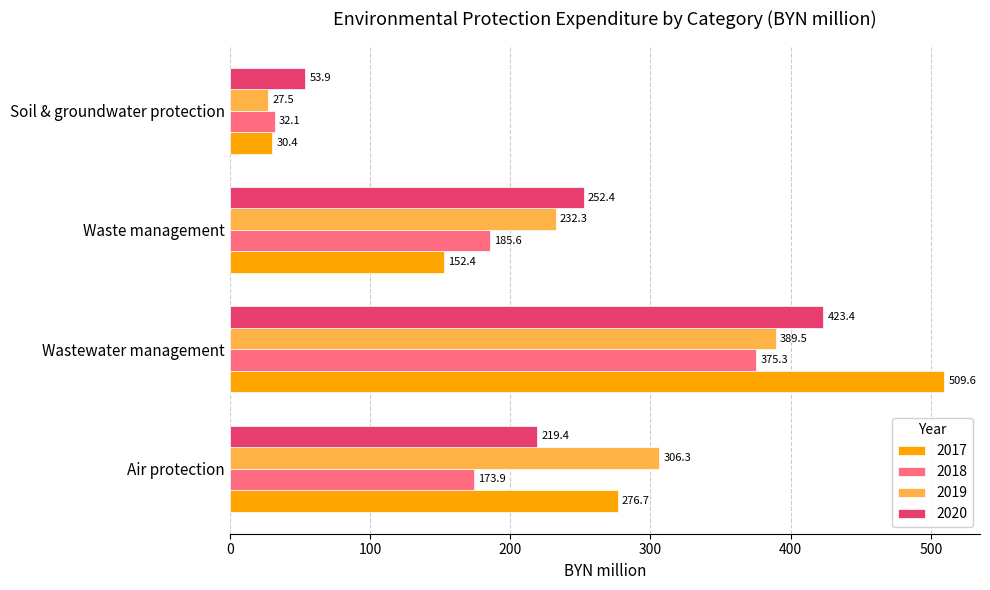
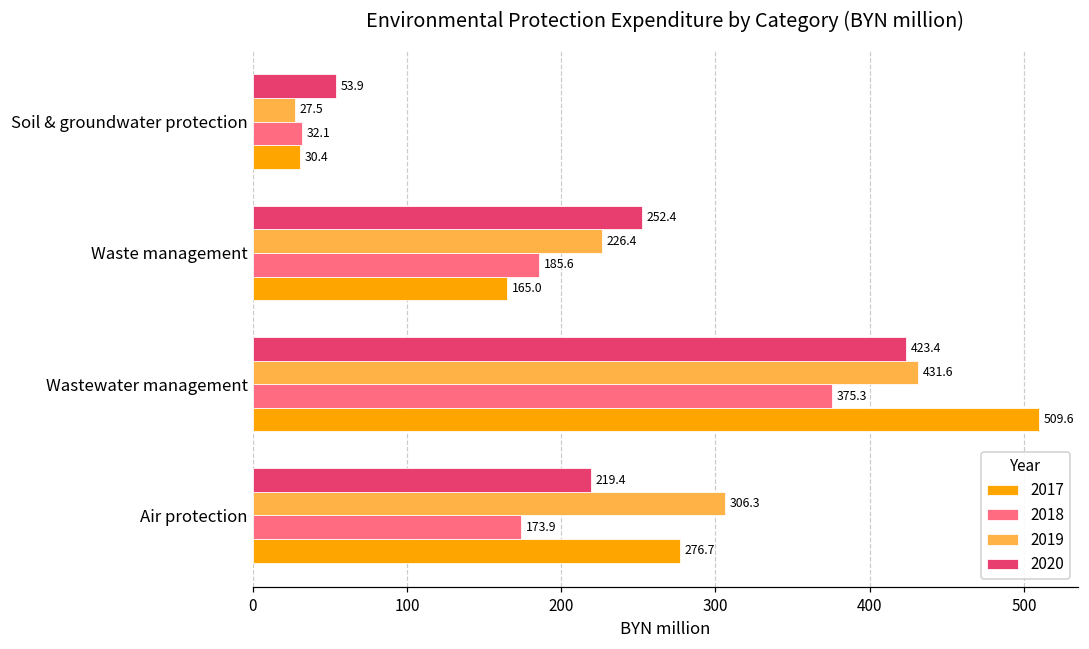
2019, Waste management: 232.3 -> 226.4
2017, Waste management: 152.4 -> 165.0
2019, Wastewater management: 389.5 -> 431.6
